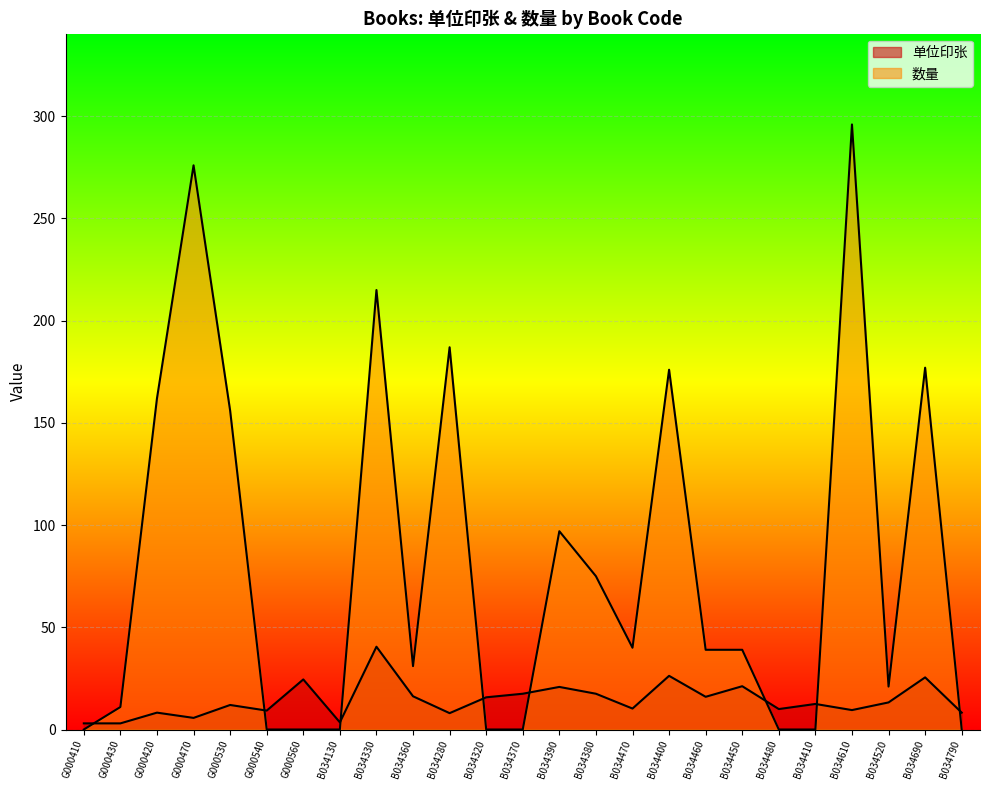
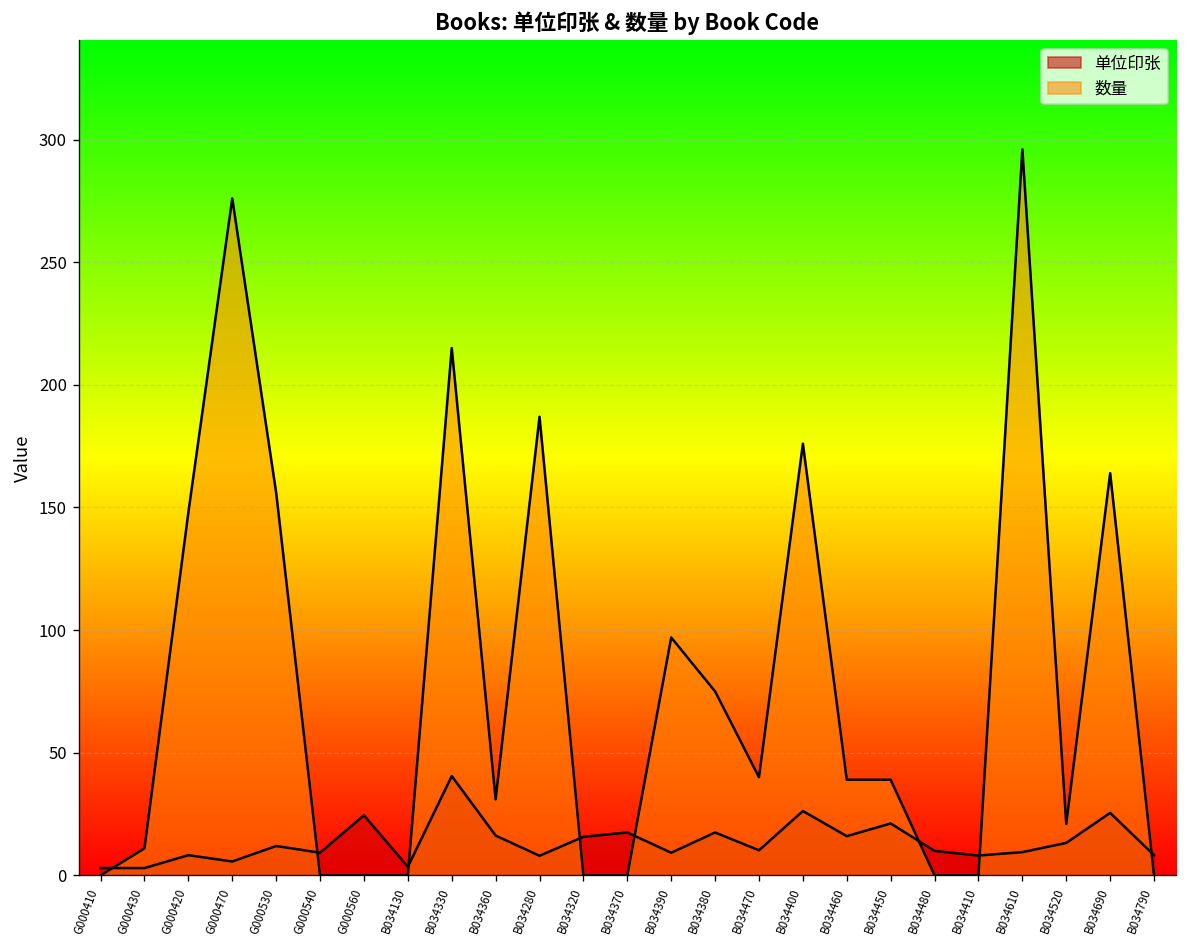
数量, G000420: 162 -> 148
单位印张, B034390: 21 -> 9
单位印张, B034410: 13 -> 8
数量, B034690: 177 -> 164
